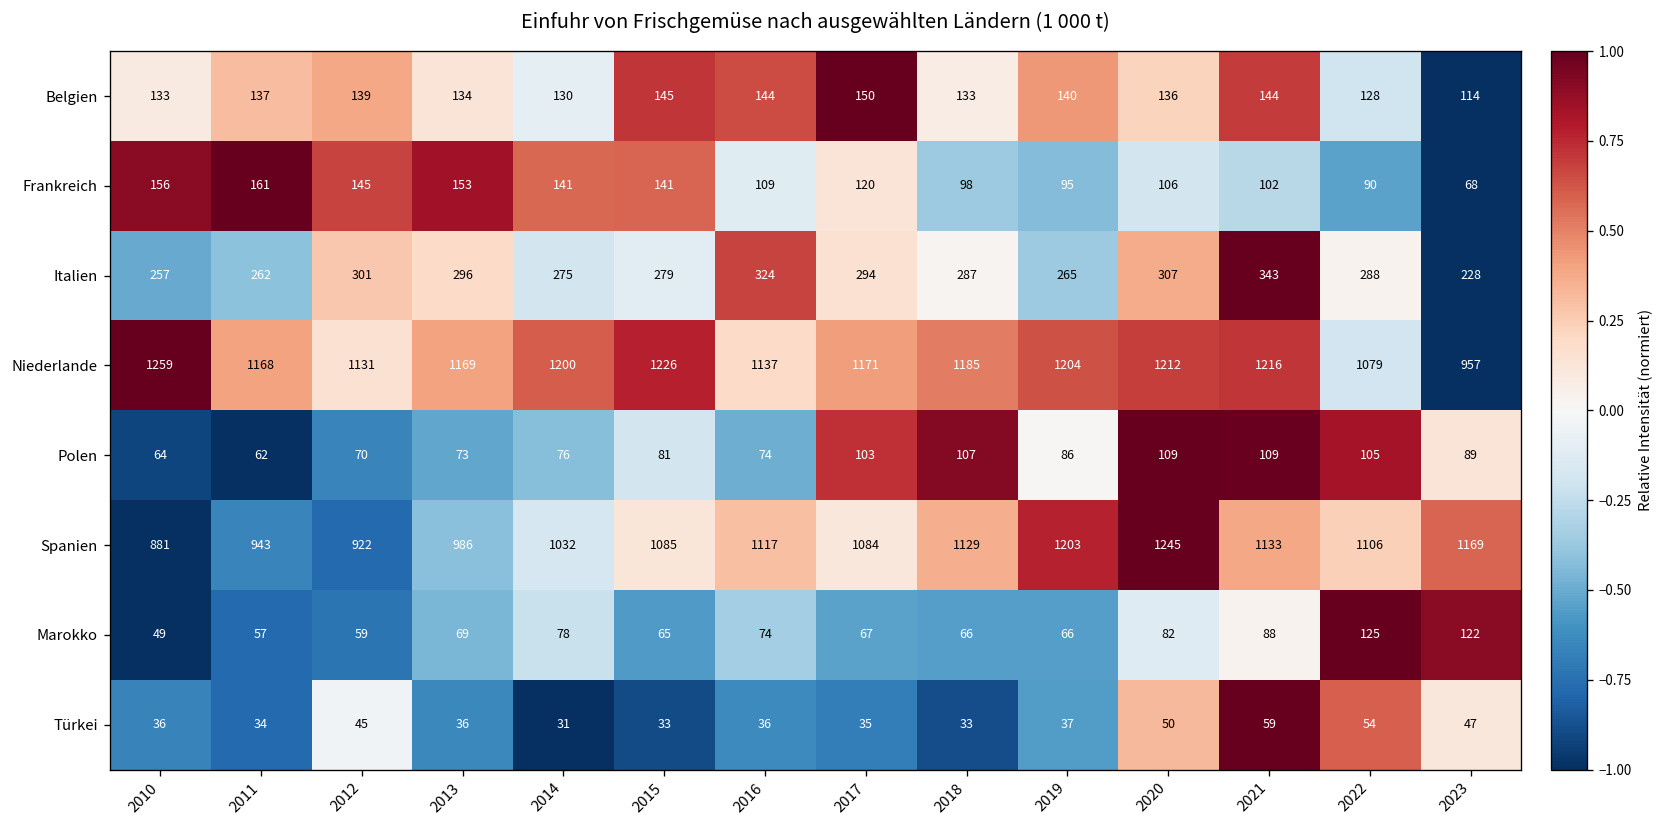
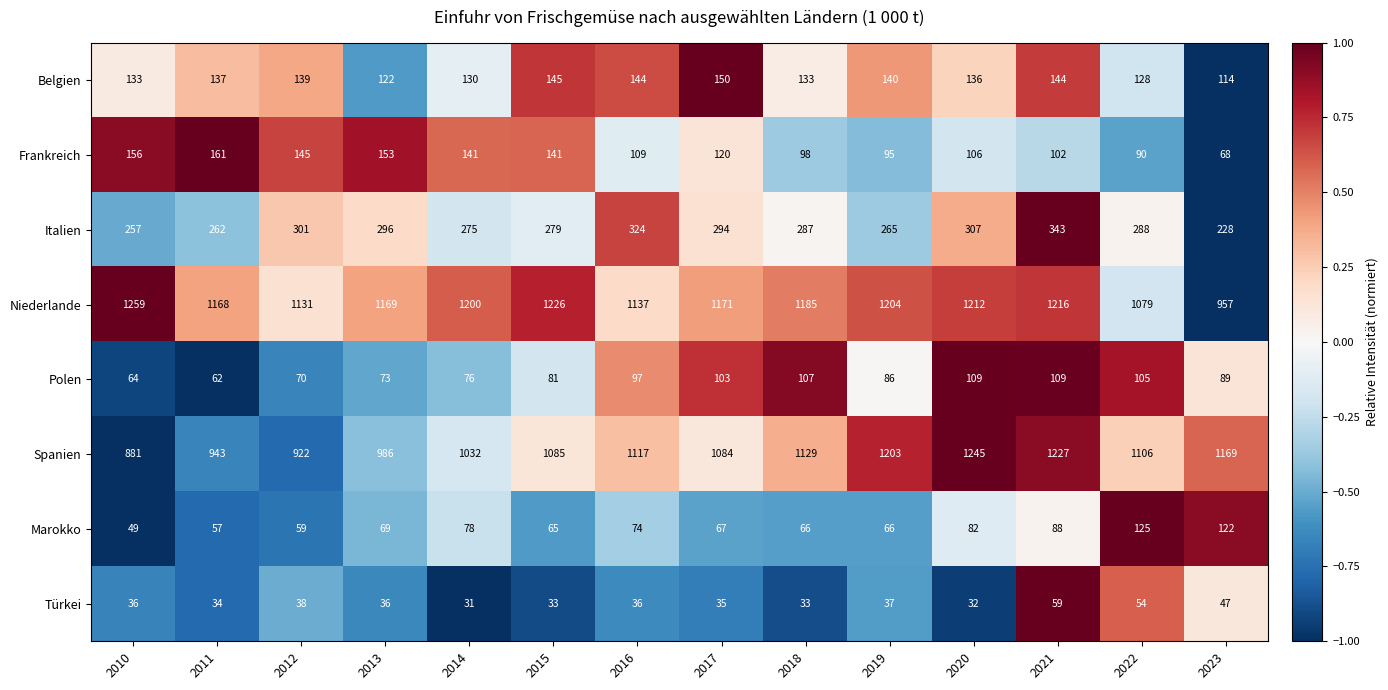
Belgien, 2013: 134 -> 122
Polen, 2016: 74 -> 97
Spanien, 2021: 1133 -> 1227
Türkei, 2012: 45 -> 38
Türkei, 2020: 50 -> 32
